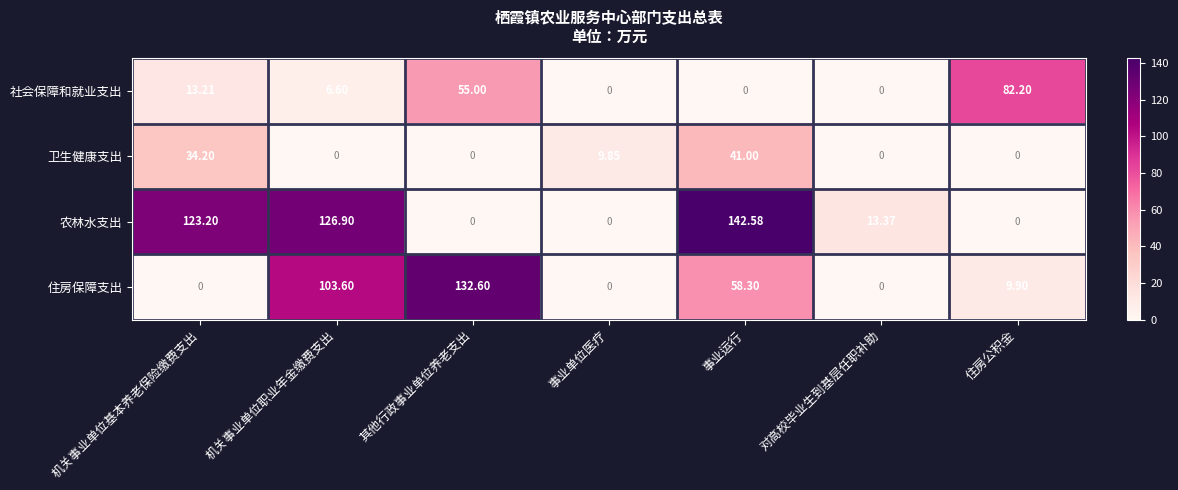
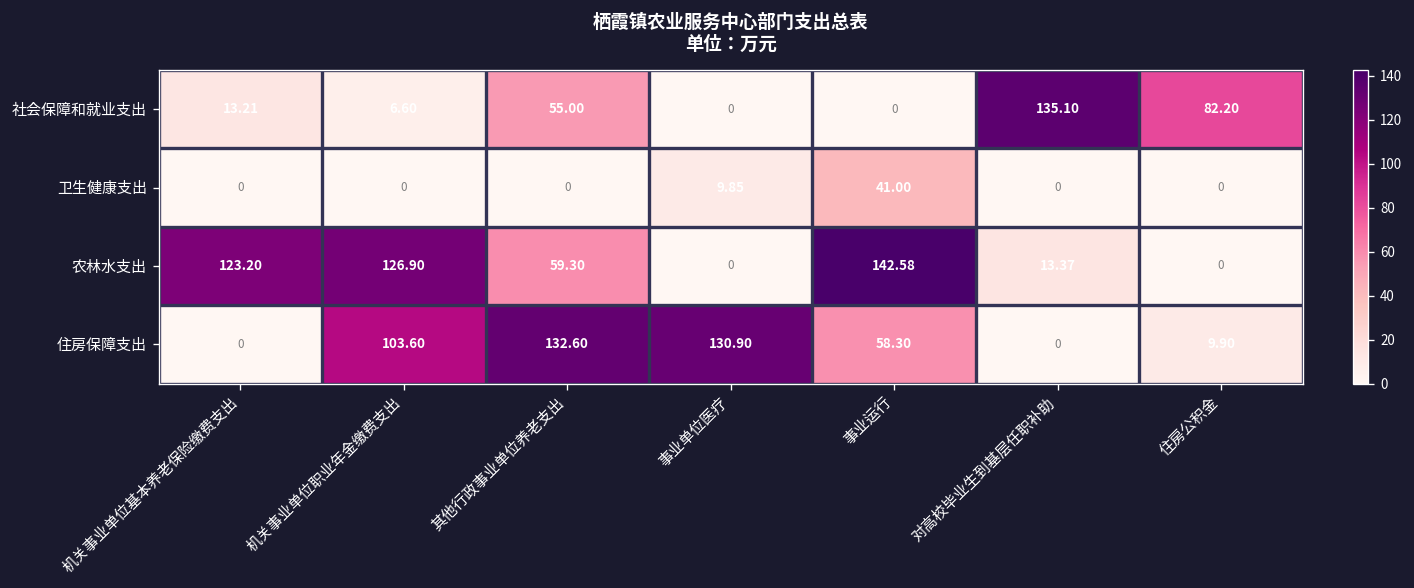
社会保障和就业支出, 对高校毕业生到基层任职补助: 0 -> 135.10
卫生健康支出, 机关事业单位基本养老保险缴费支出: 34.20 -> 0
农林水支出, 其他行政事业单位养老支出: 0 -> 59.30
住房保障支出, 事业单位医疗: 0 -> 130.90
